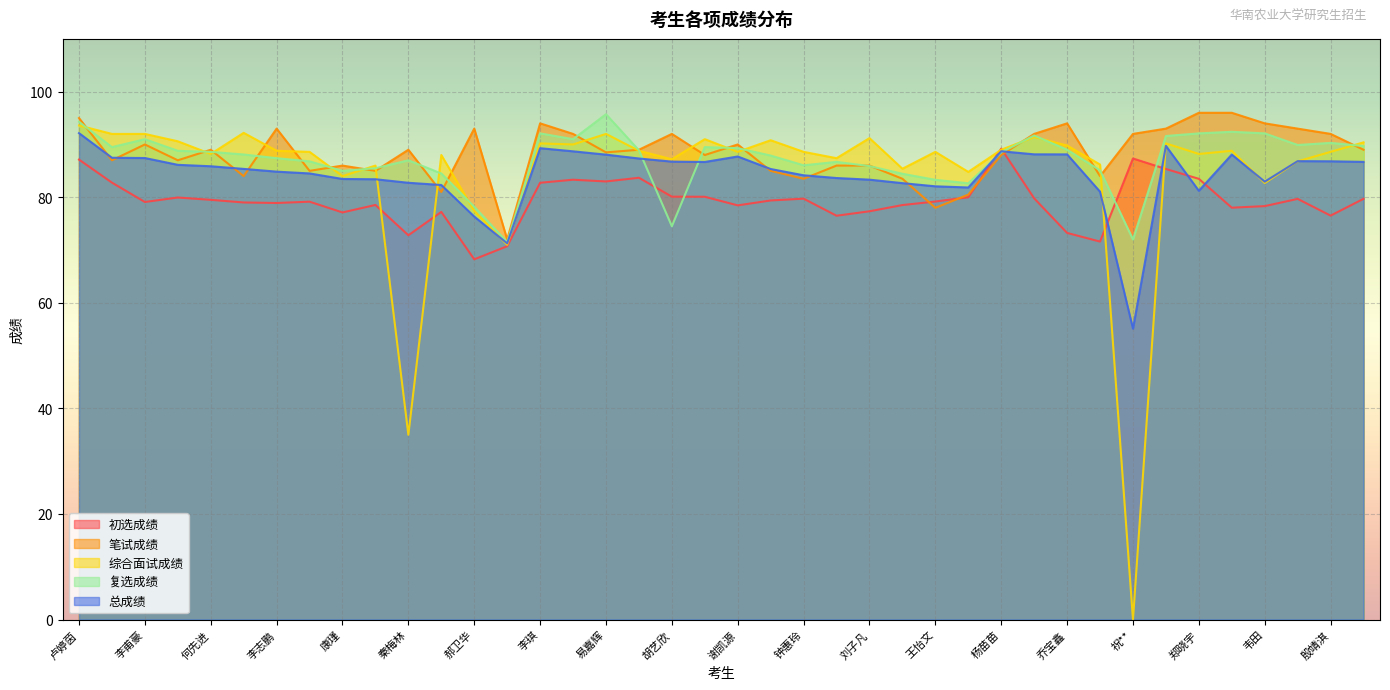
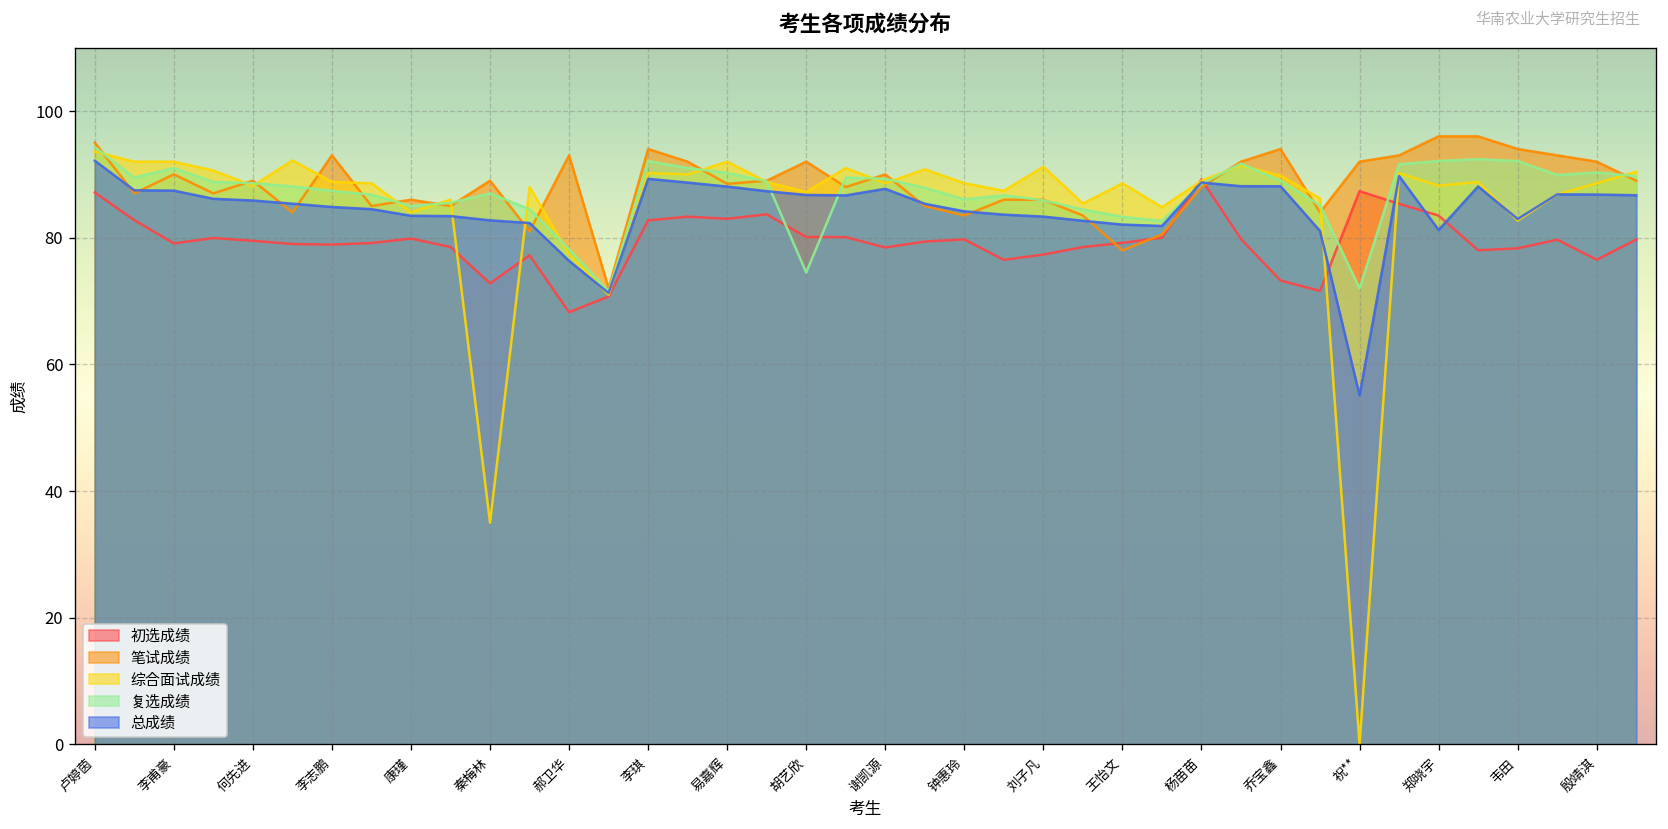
初选成绩, 康瑾: 77 -> 80
复选成绩, 易嘉辉: 96 -> 90
